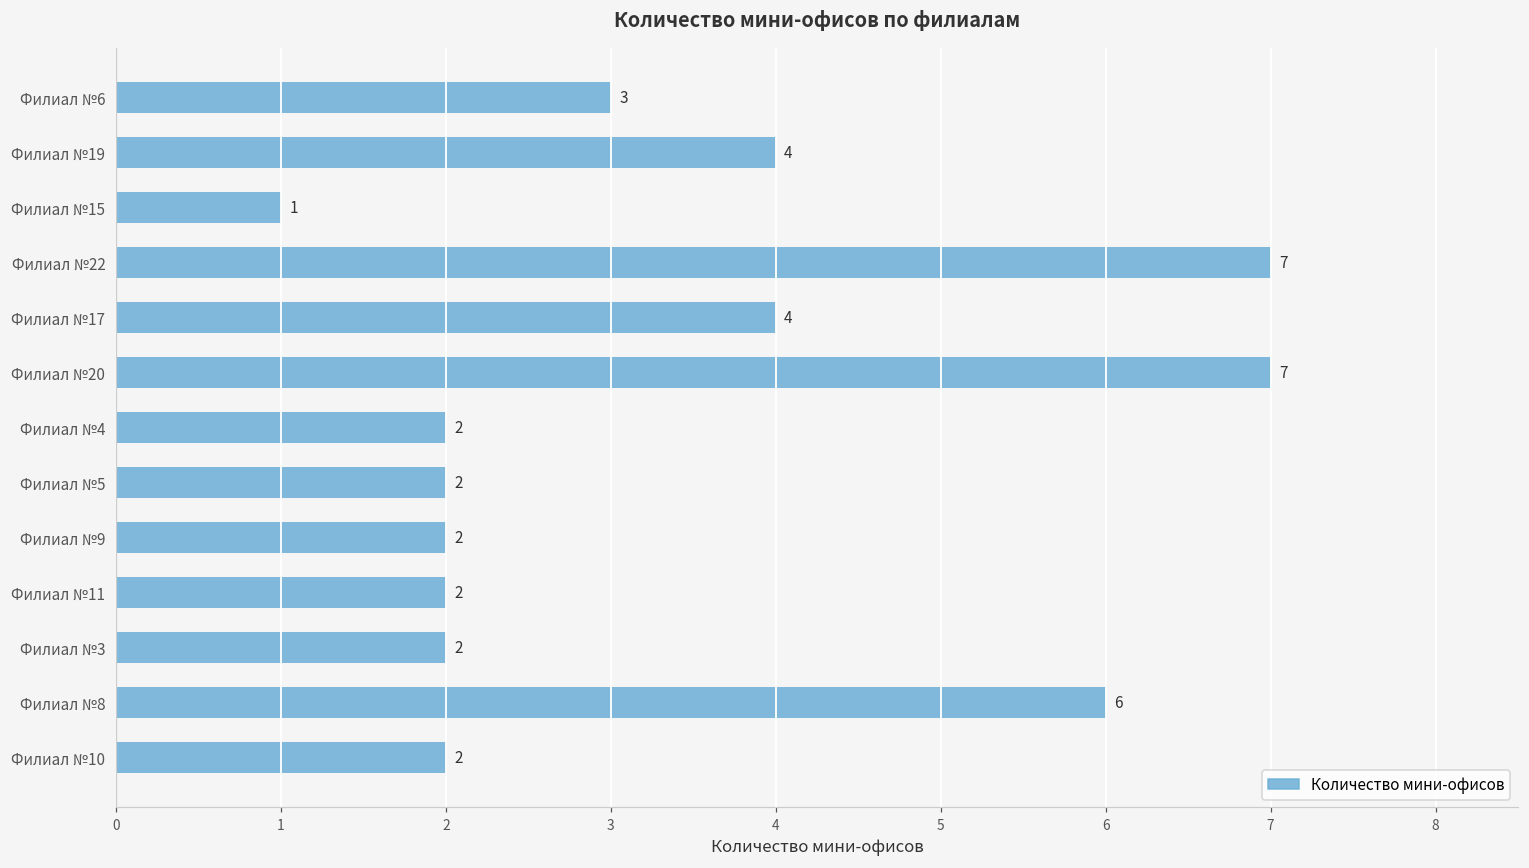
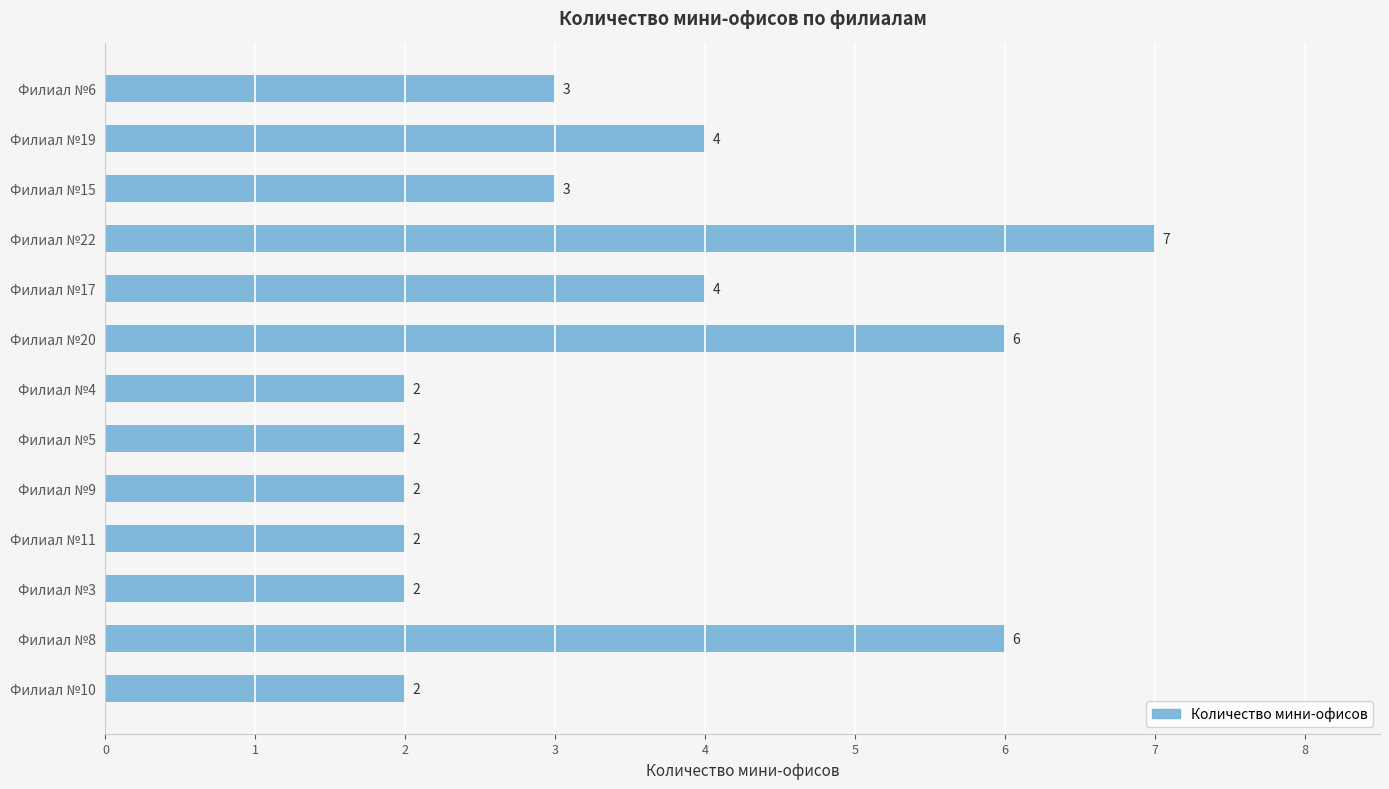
Филиал №15: 1 -> 3
Филиал №20: 7 -> 6
